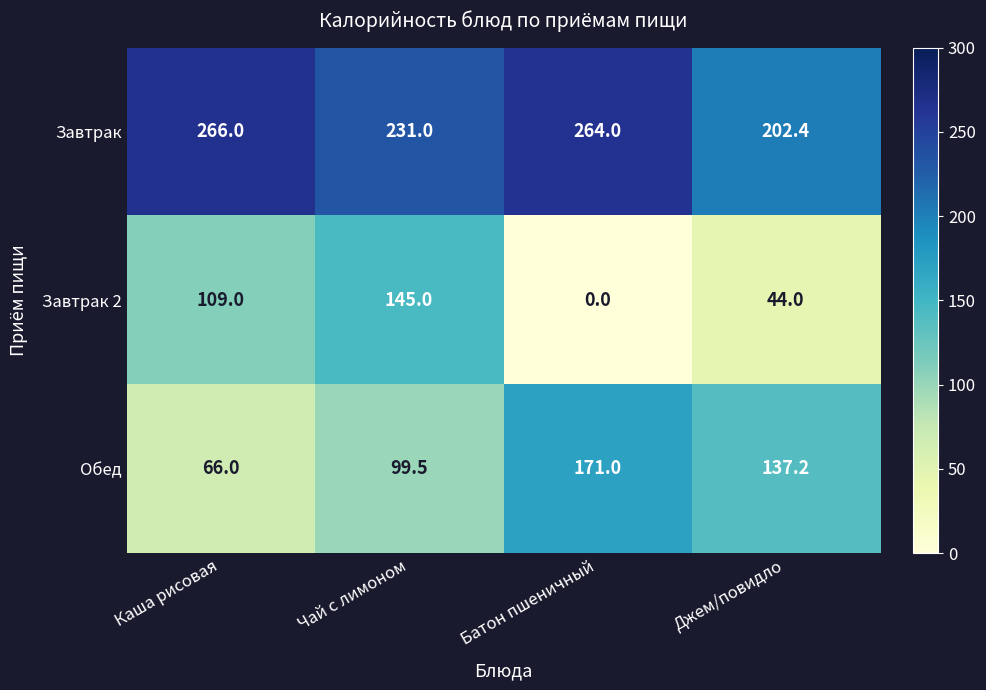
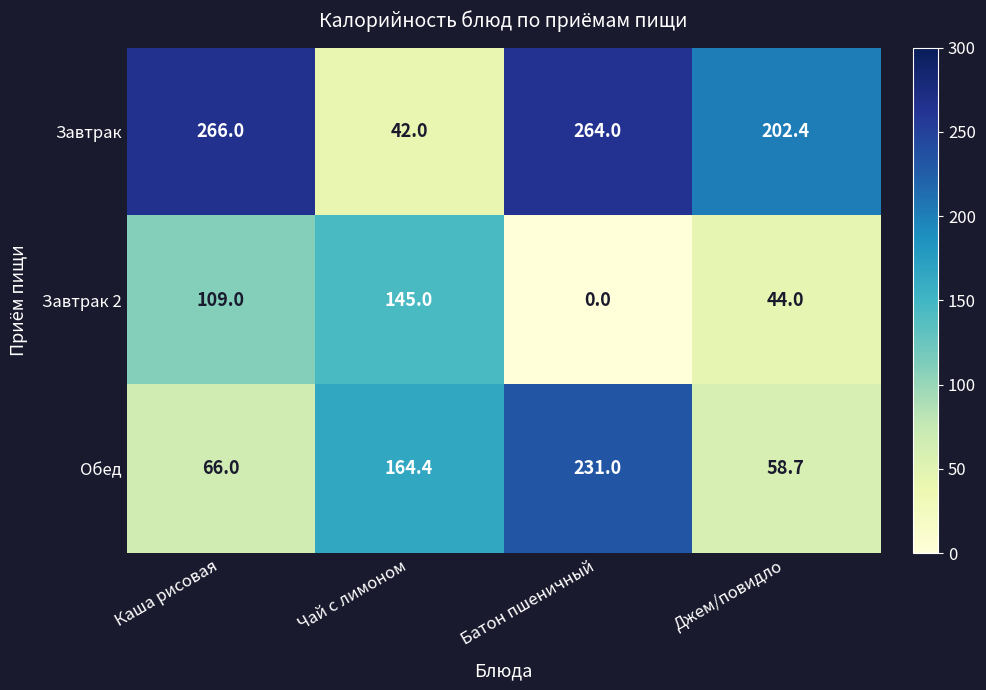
Завтрак, Чай с лимоном: 231.0 -> 42.0
Обед, Чай с лимоном: 99.5 -> 164.4
Обед, Батон пшеничный: 171.0 -> 231.0
Обед, Джем/повидло: 137.2 -> 58.7
